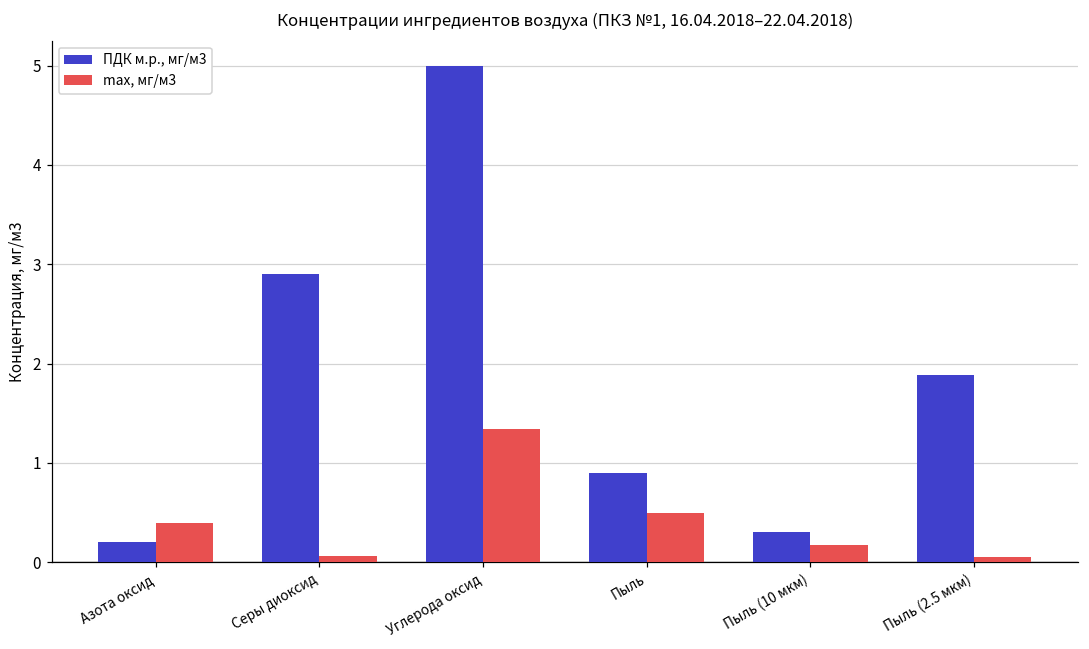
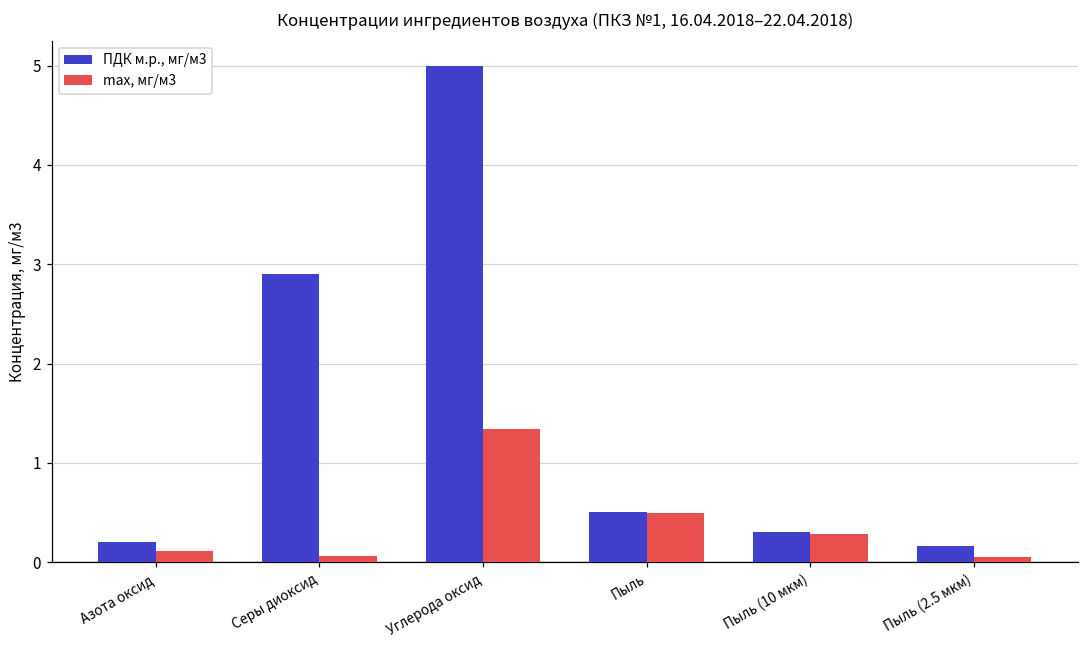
max, мг/м3, Азота оксид: 0.4 -> 0.1
ПДК м.р., мг/м3, Пыль: 0.9 -> 0.5
max, мг/м3, Пыль (10 мкм): 0.2 -> 0.3
ПДК м.р., мг/м3, Пыль (2.5 мкм): 1.9 -> 0.2
